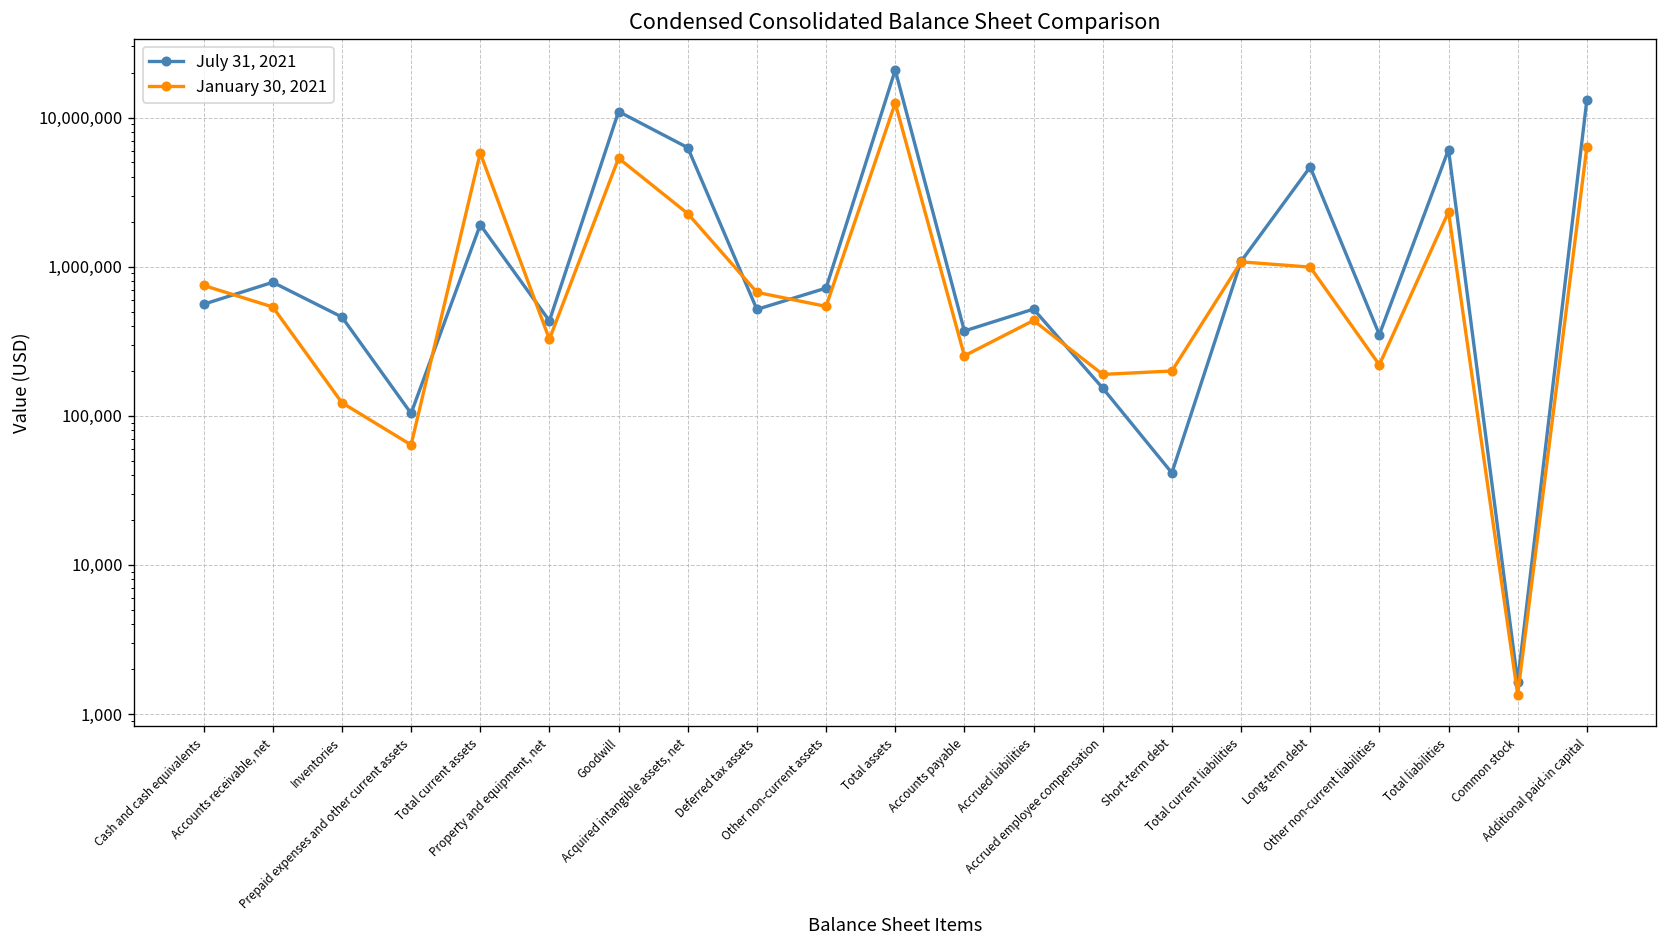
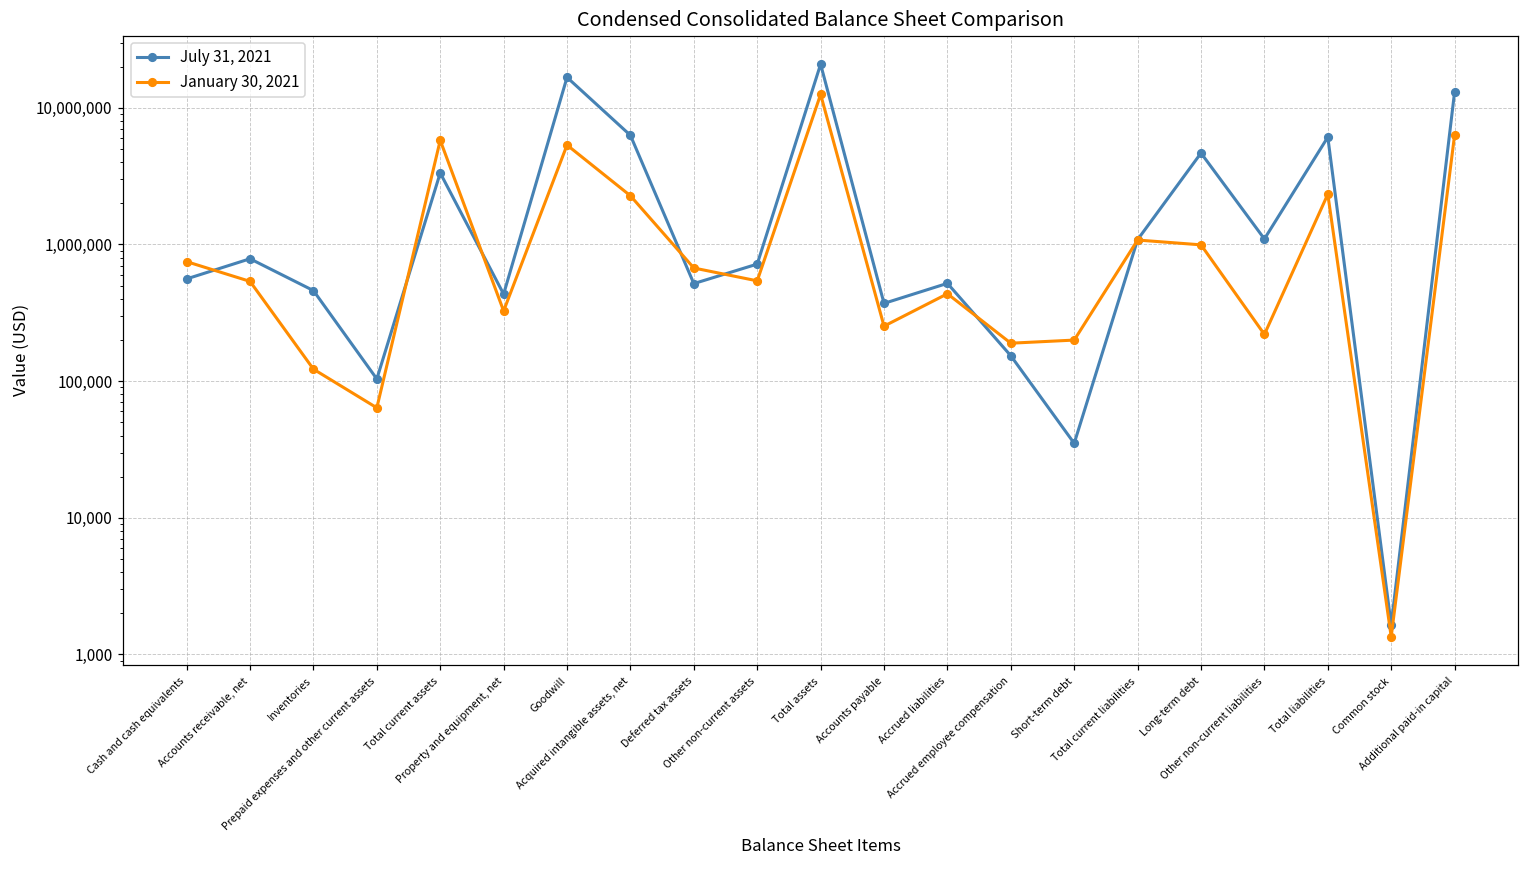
July 31, 2021, Total current assets: 1,900,000 -> 3,300,000
July 31, 2021, Goodwill: 11,000,000 -> 17,000,000
July 31, 2021, Short-term debt: 41,000 -> 35,000
July 31, 2021, Other non-current liabilities: 350,000 -> 1,100,000
